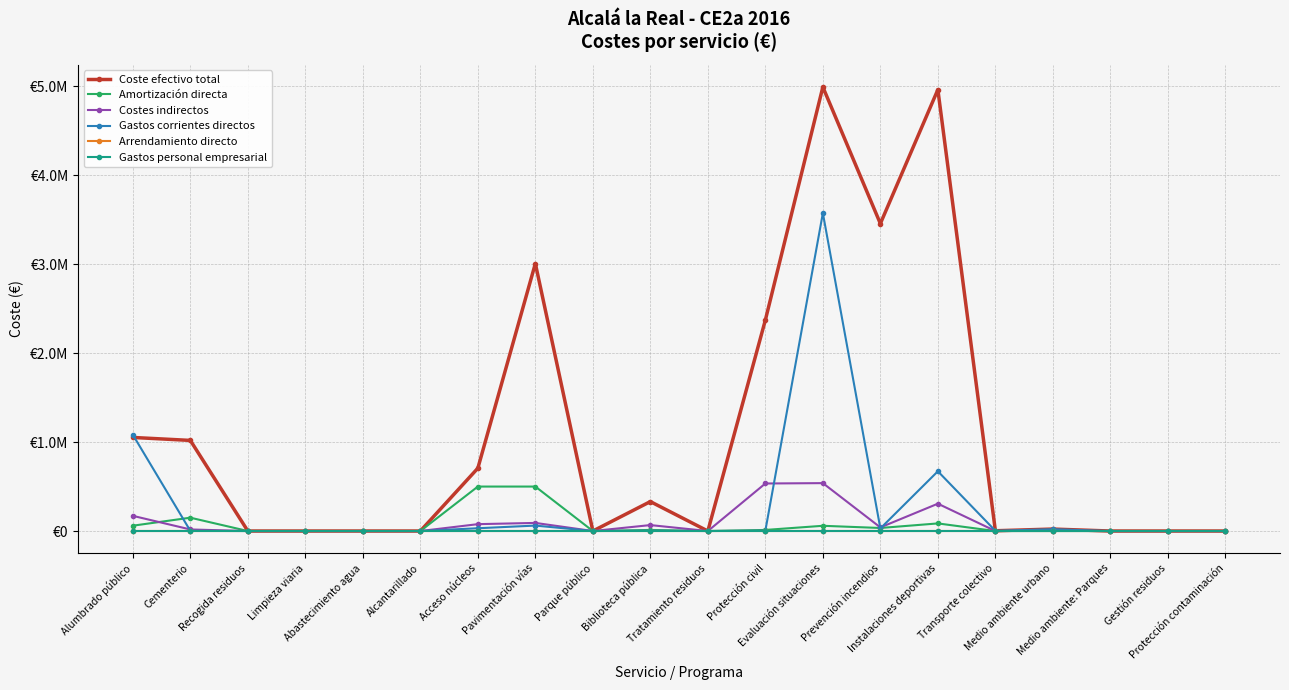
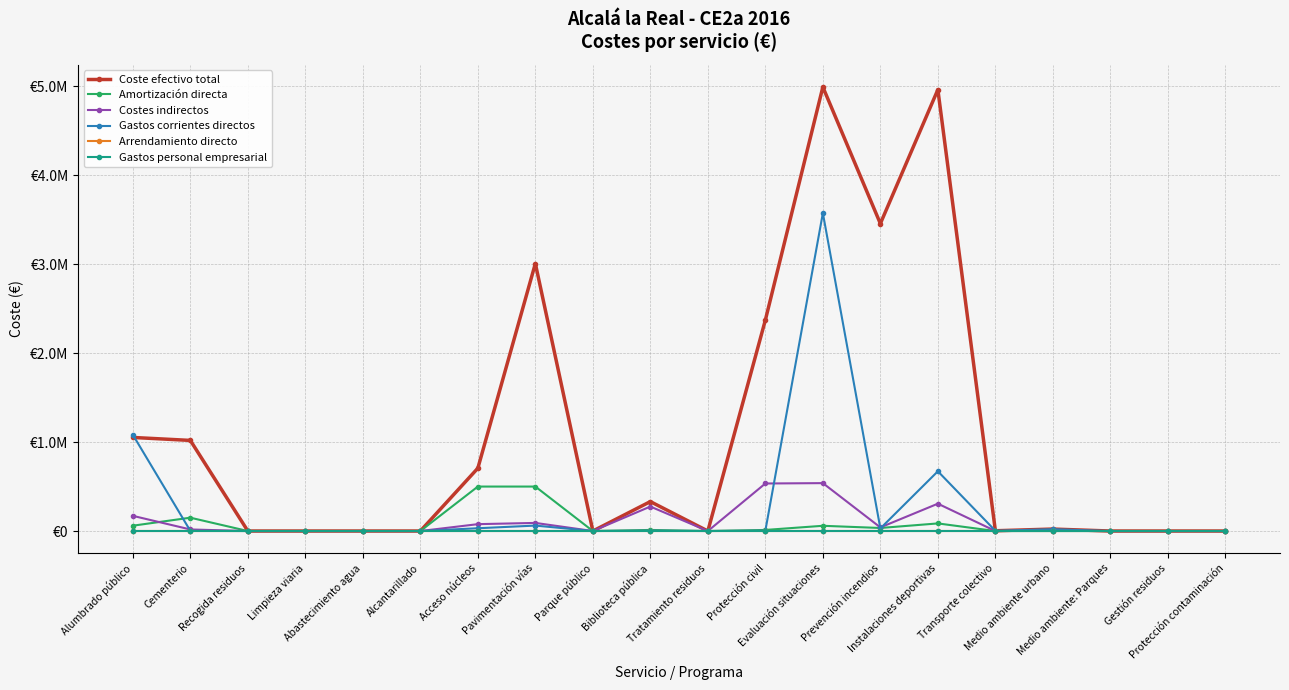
Costes indirectos, Biblioteca pública: €100000 -> €300000
